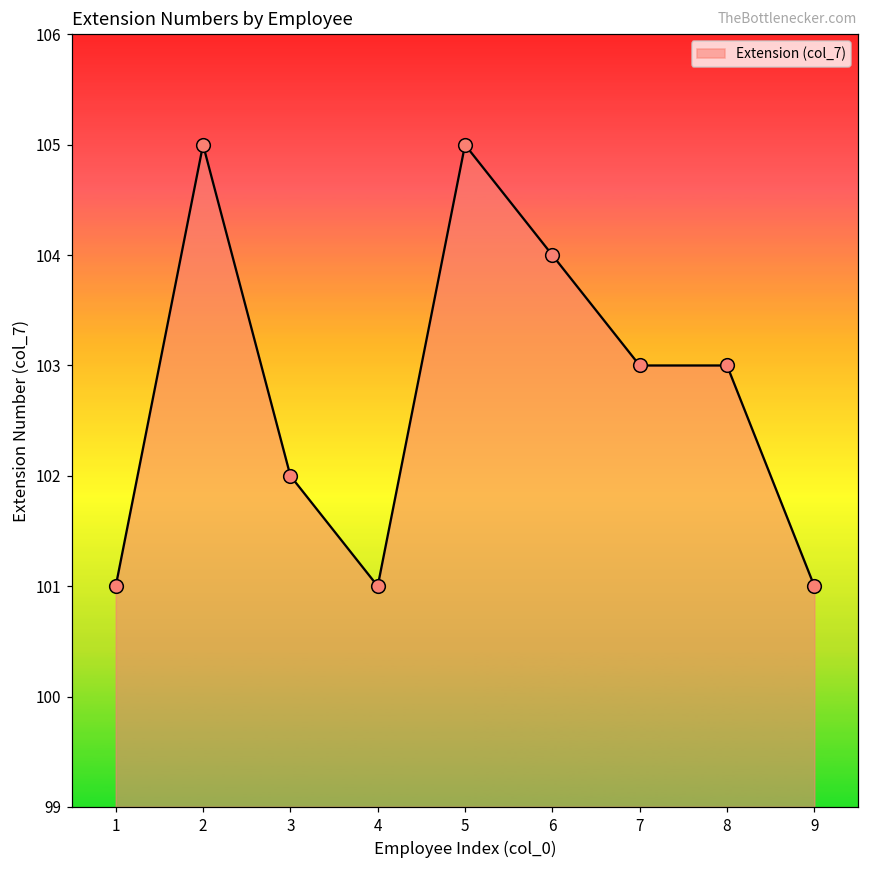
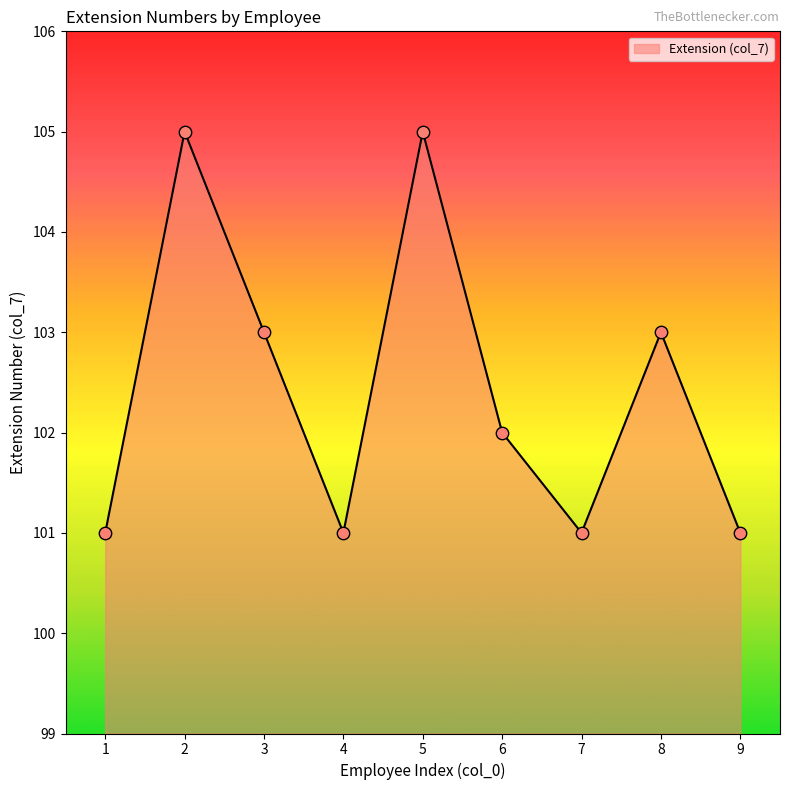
3: 102 -> 103
6: 104 -> 102
7: 103 -> 101
